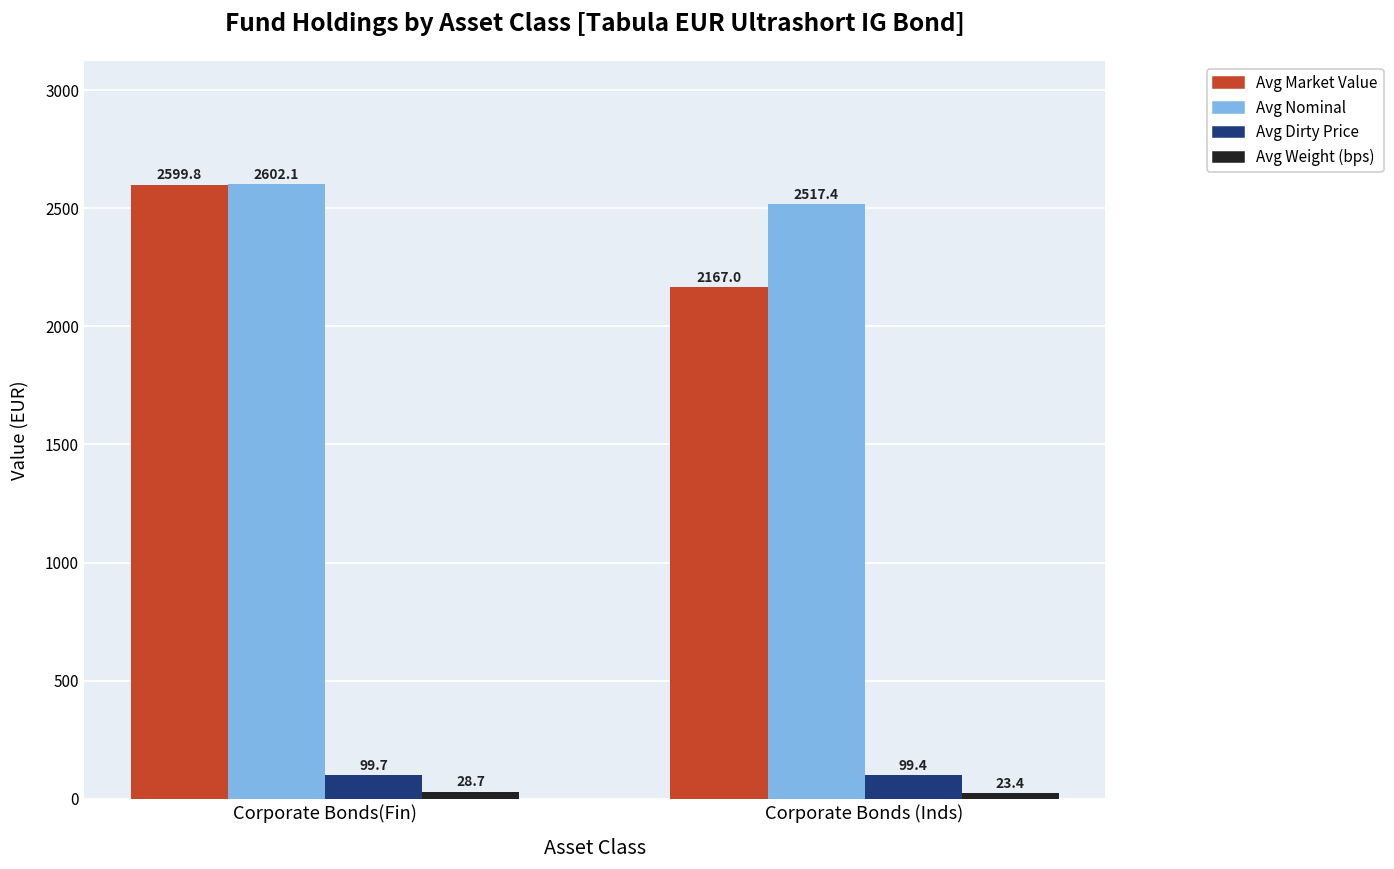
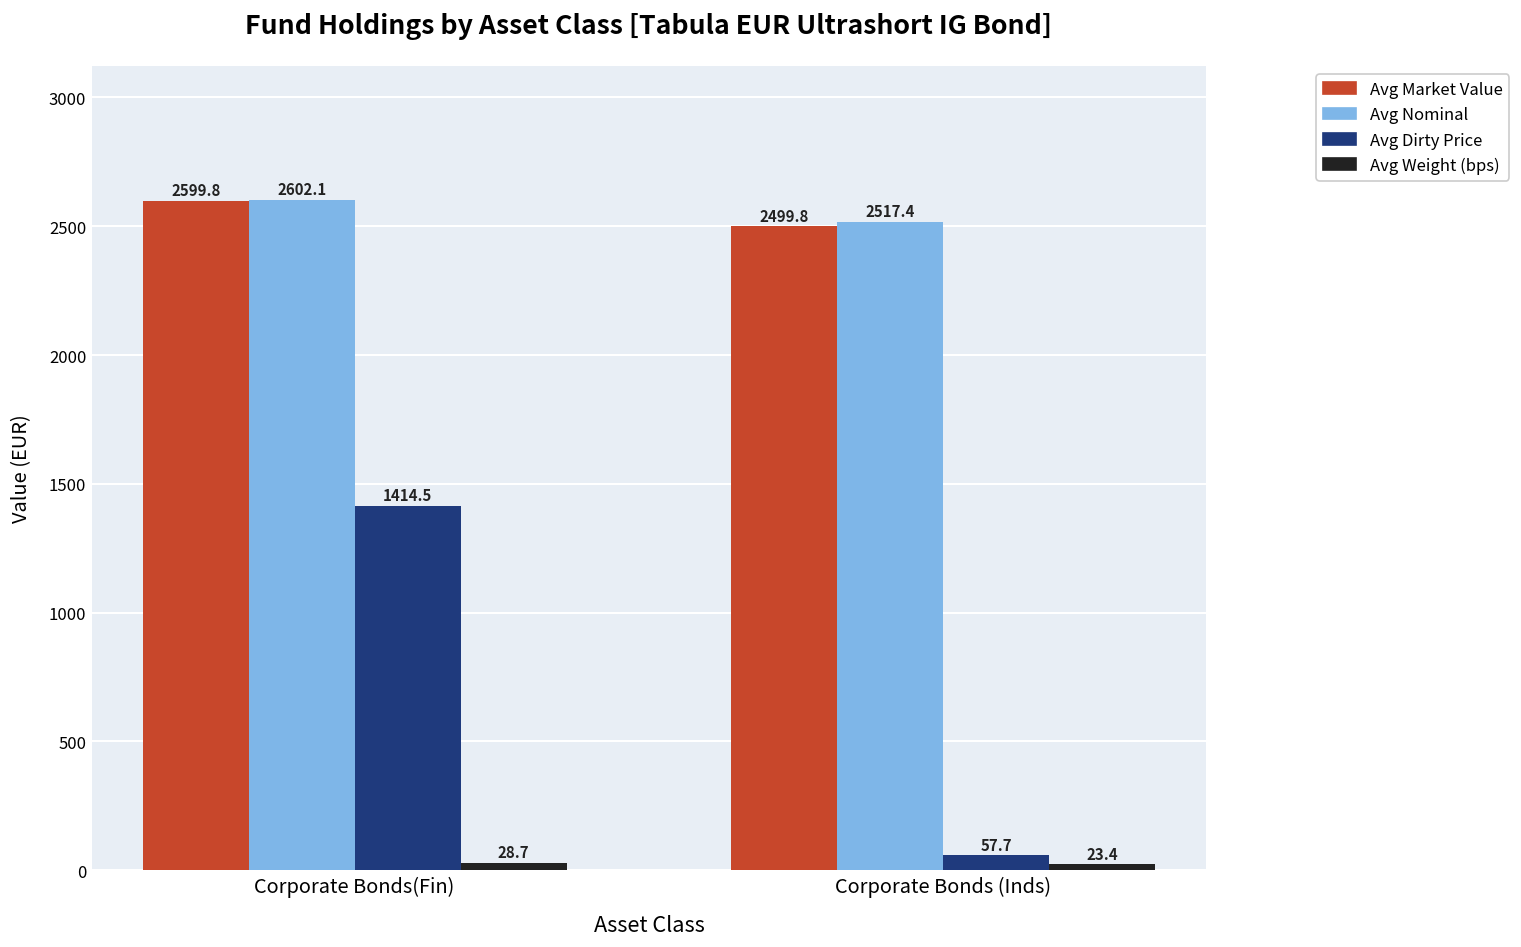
Avg Dirty Price, Corporate Bonds(Fin): 99.7 -> 1414.5
Avg Market Value, Corporate Bonds (Inds): 2167.0 -> 2499.8
Avg Dirty Price, Corporate Bonds (Inds): 99.4 -> 57.7
